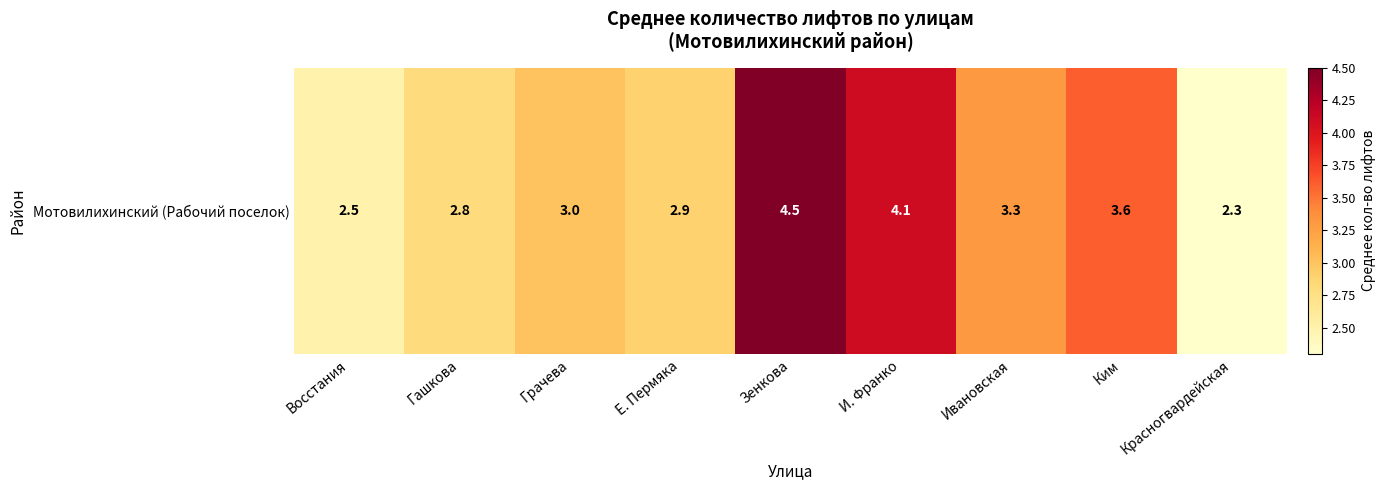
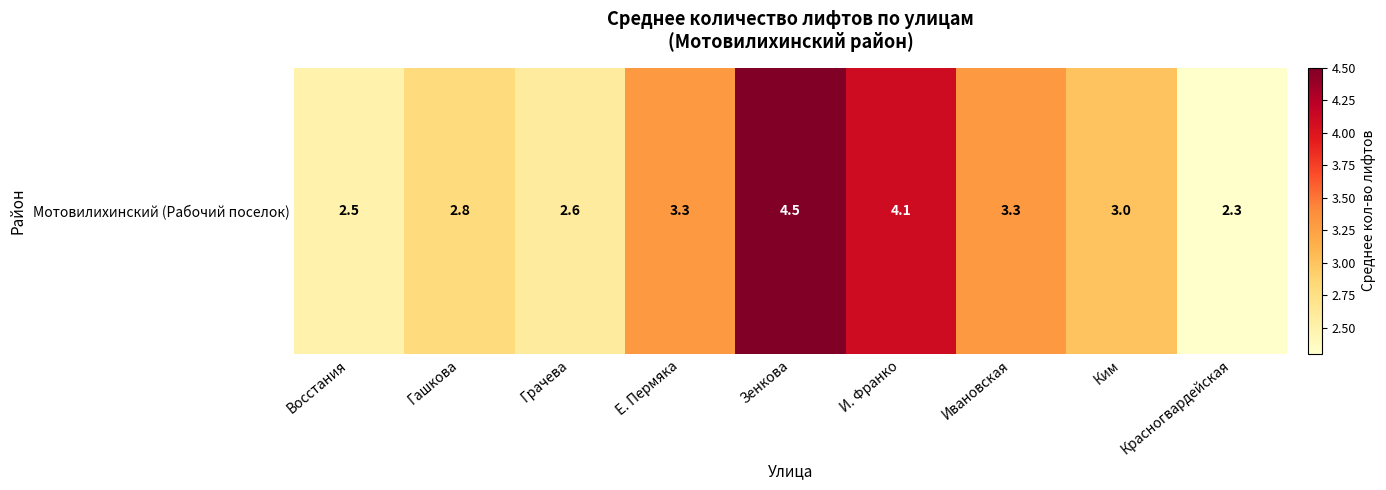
Мотовилихинский (Рабочий поселок), Грачева: 3.0 -> 2.6
Мотовилихинский (Рабочий поселок), Е. Пермяка: 2.9 -> 3.3
Мотовилихинский (Рабочий поселок), Ким: 3.6 -> 3.0
